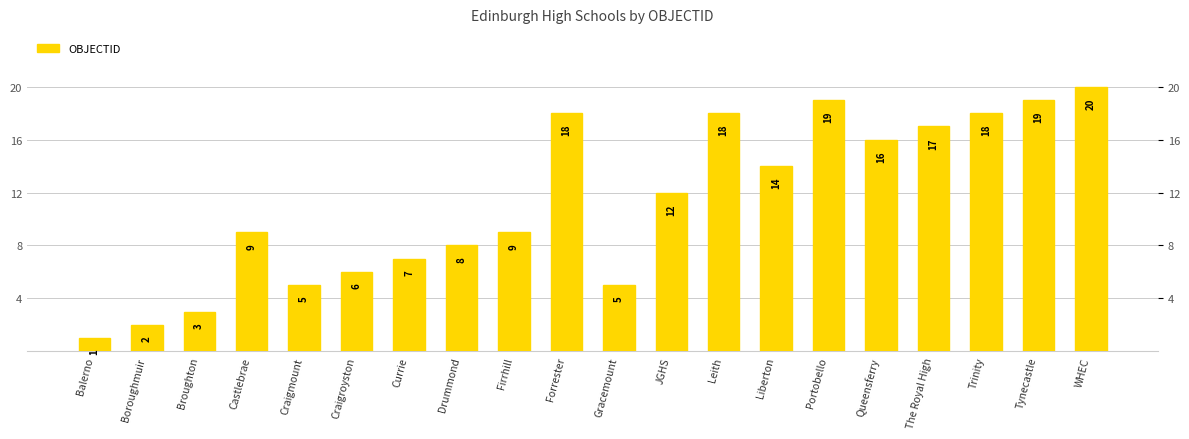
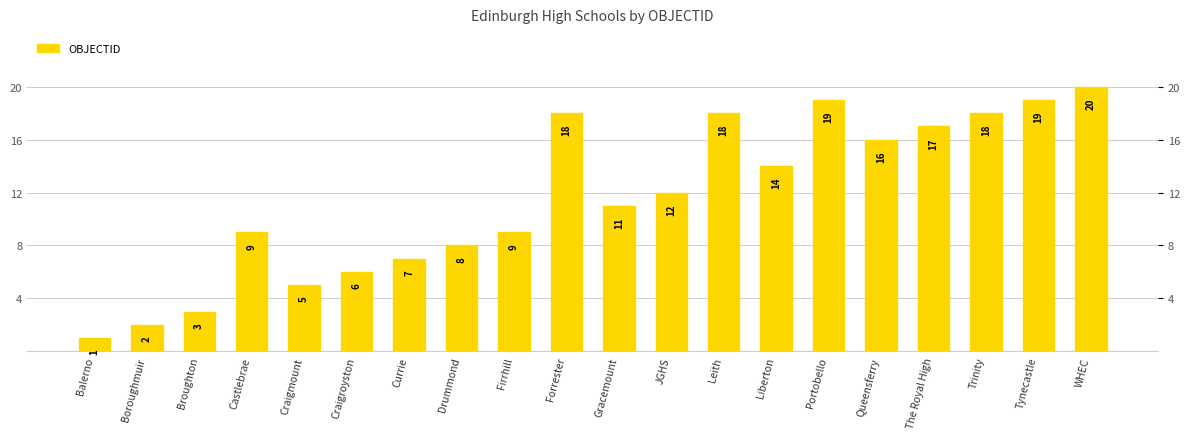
Gracemount: 5 -> 11
